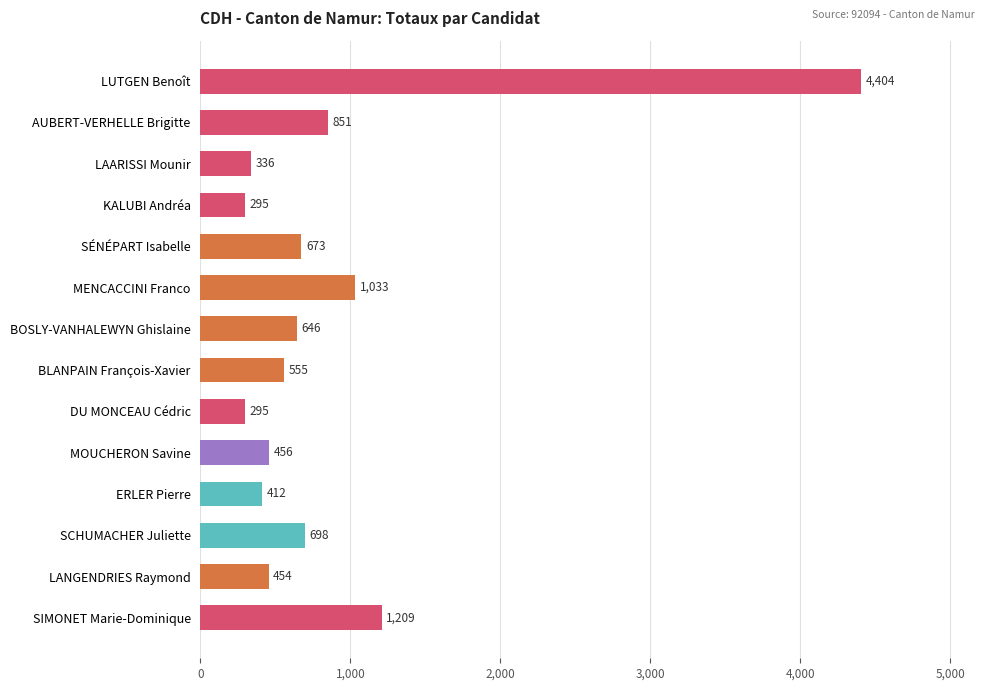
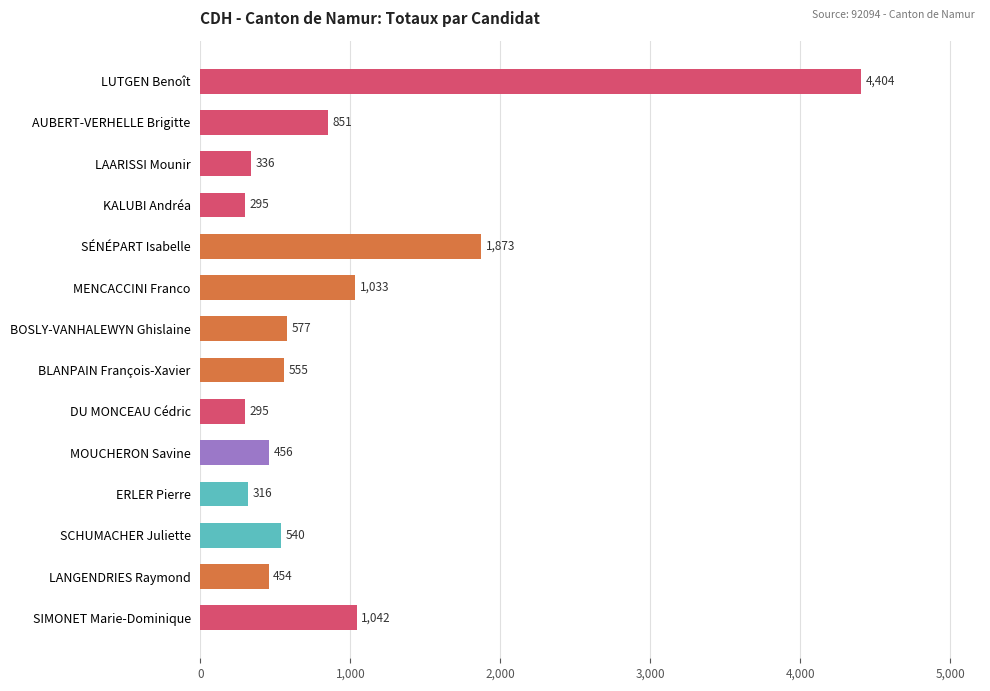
SÉNÉPART Isabelle: 673 -> 1,873
BOSLY-VANHALEWYN Ghislaine: 646 -> 577
ERLER Pierre: 412 -> 316
SCHUMACHER Juliette: 698 -> 540
SIMONET Marie-Dominique: 1,209 -> 1,042
